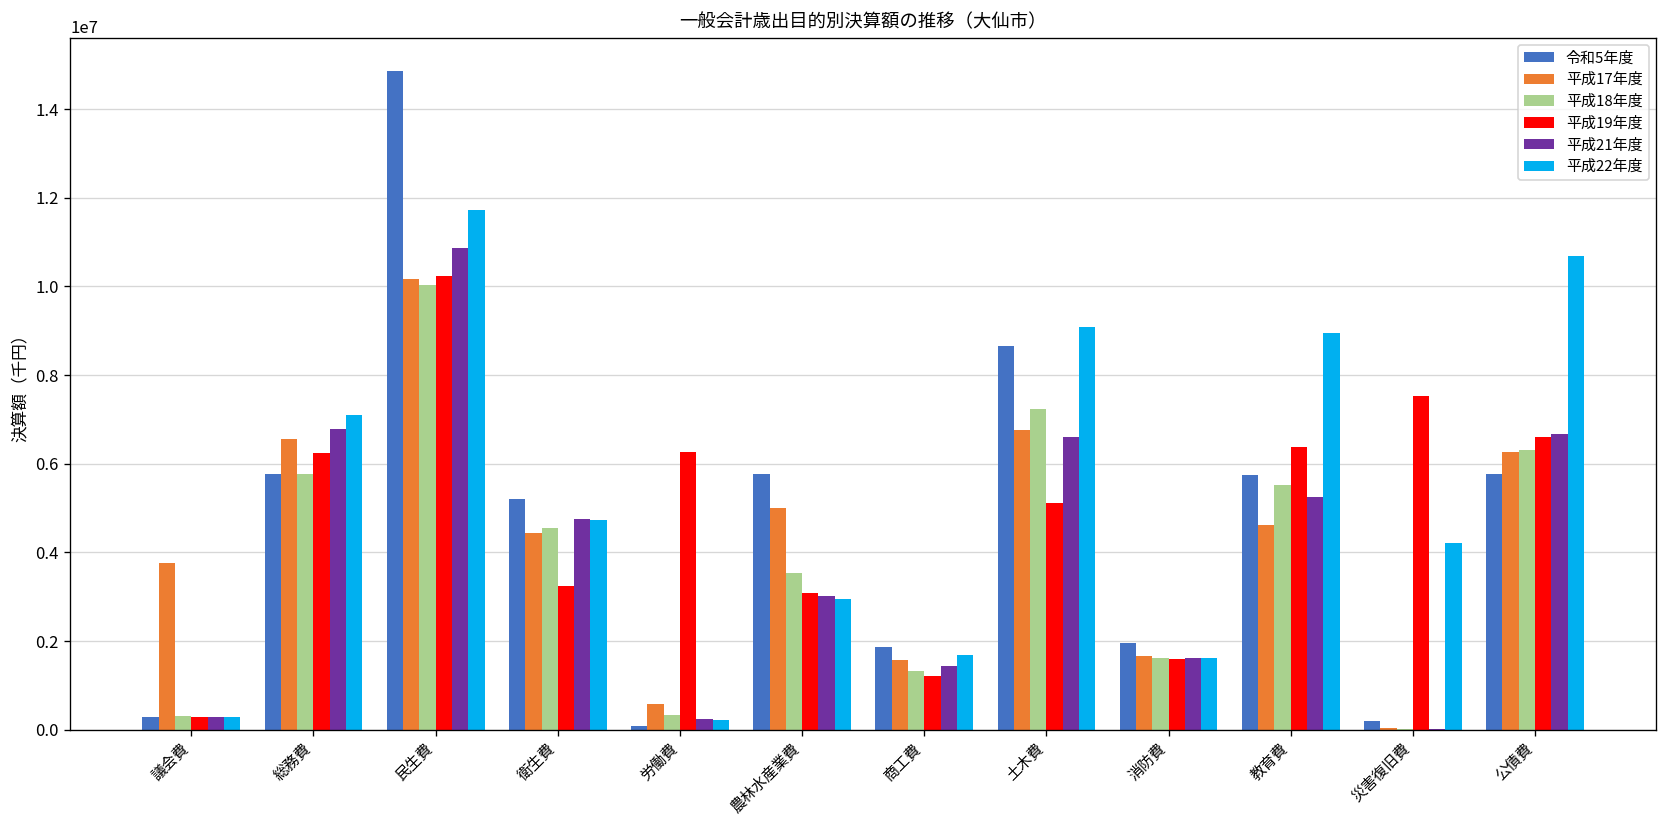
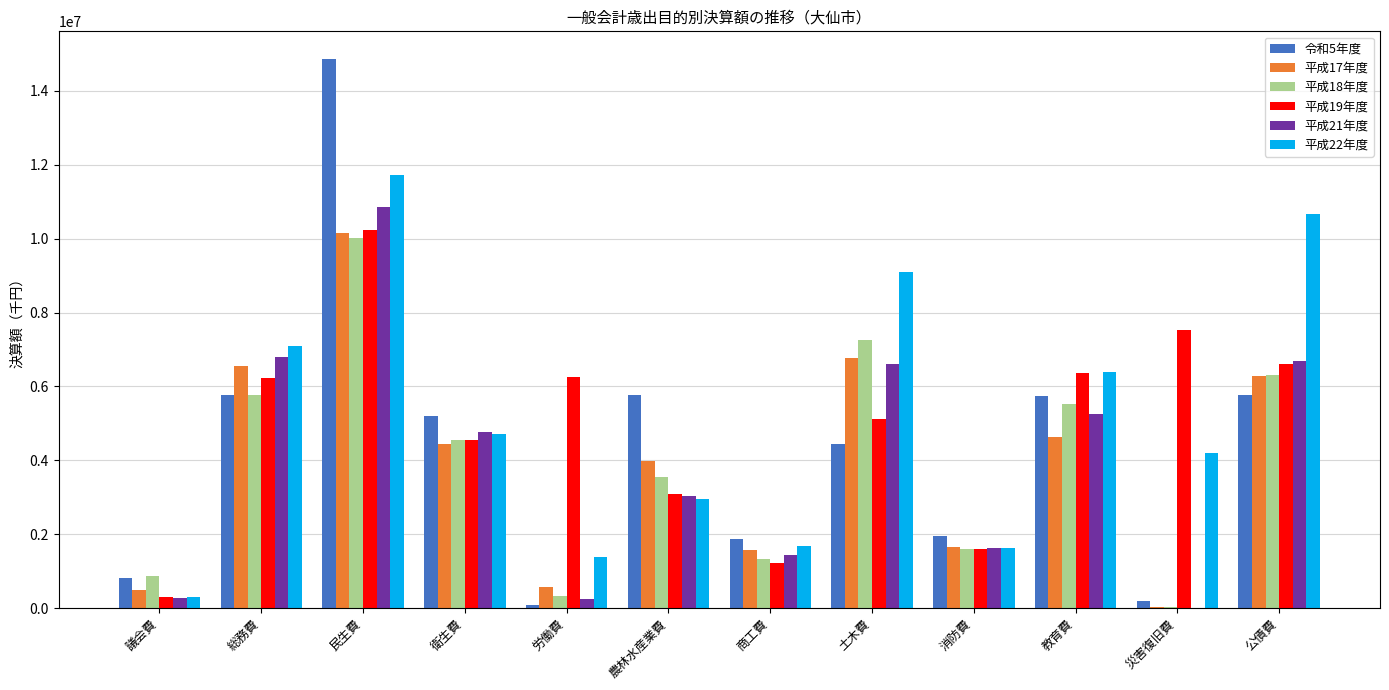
令和5年度, 議会費: 300000 -> 800000
平成17年度, 議会費: 3800000 -> 500000
平成18年度, 議会費: 300000 -> 900000
平成19年度, 衛生費: 3200000 -> 4600000
平成22年度, 労働費: 200000 -> 1400000
平成17年度, 農林水産業費: 5000000 -> 4000000
令和5年度, 土木費: 8700000 -> 4400000
平成22年度, 教育費: 9000000 -> 6400000
